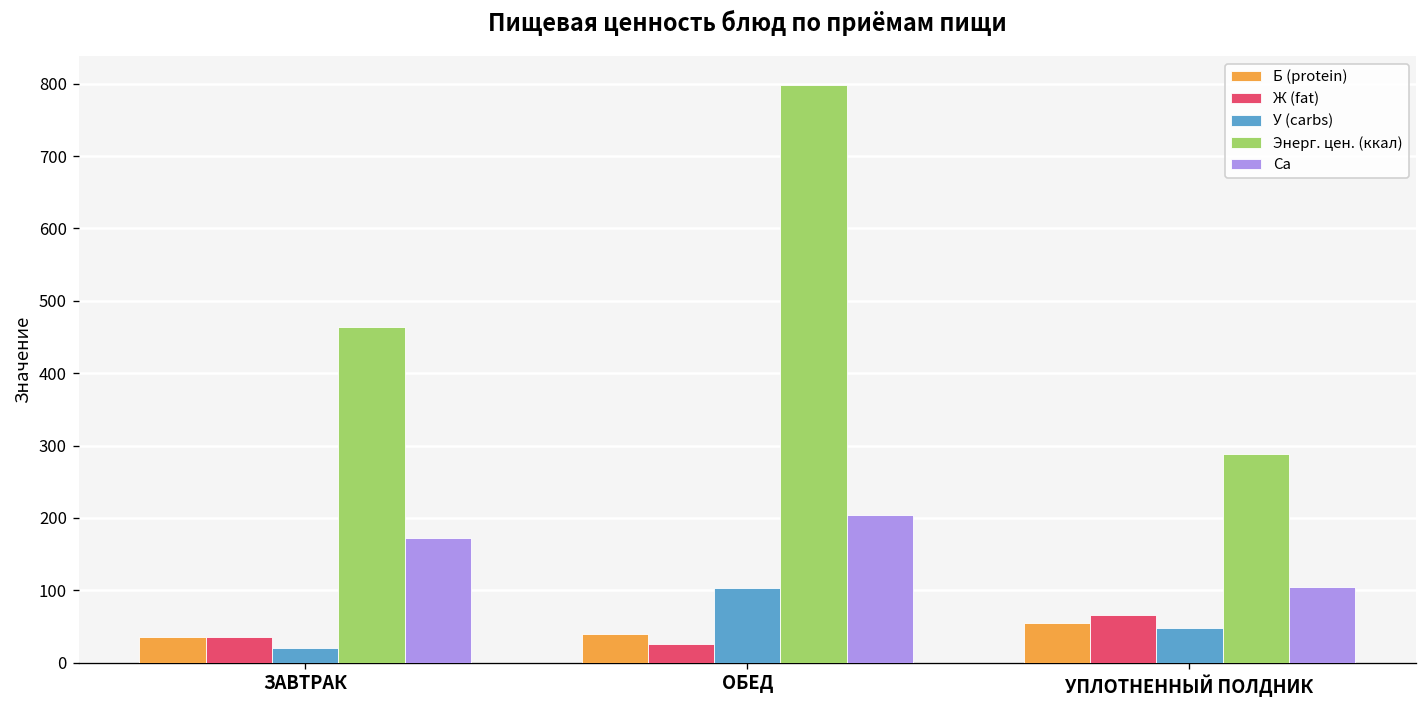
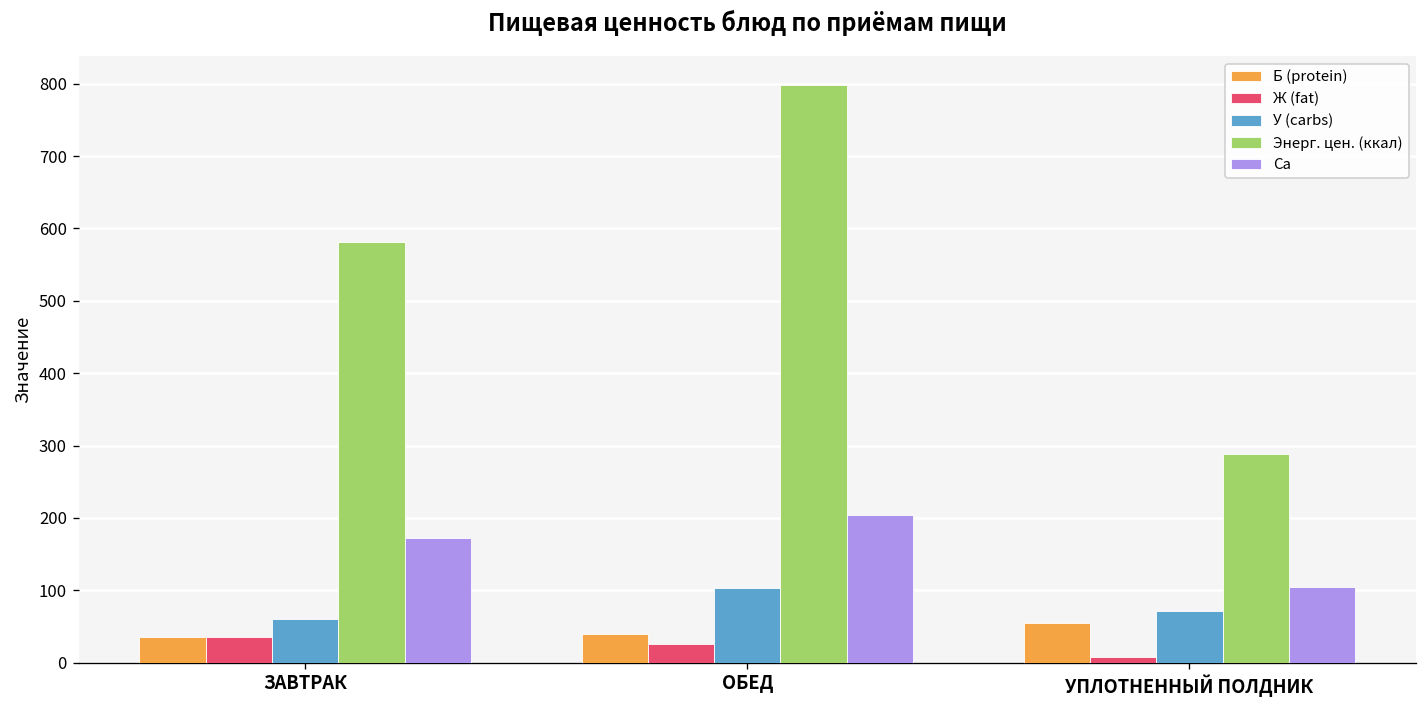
У (carbs), ЗАВТРАК: 20 -> 60
Энерг. цен. (ккал), ЗАВТРАК: 460 -> 580
Ж (fat), УПЛОТНЕННЫЙ ПОЛДНИК: 70 -> 10
У (carbs), УПЛОТНЕННЫЙ ПОЛДНИК: 50 -> 70
